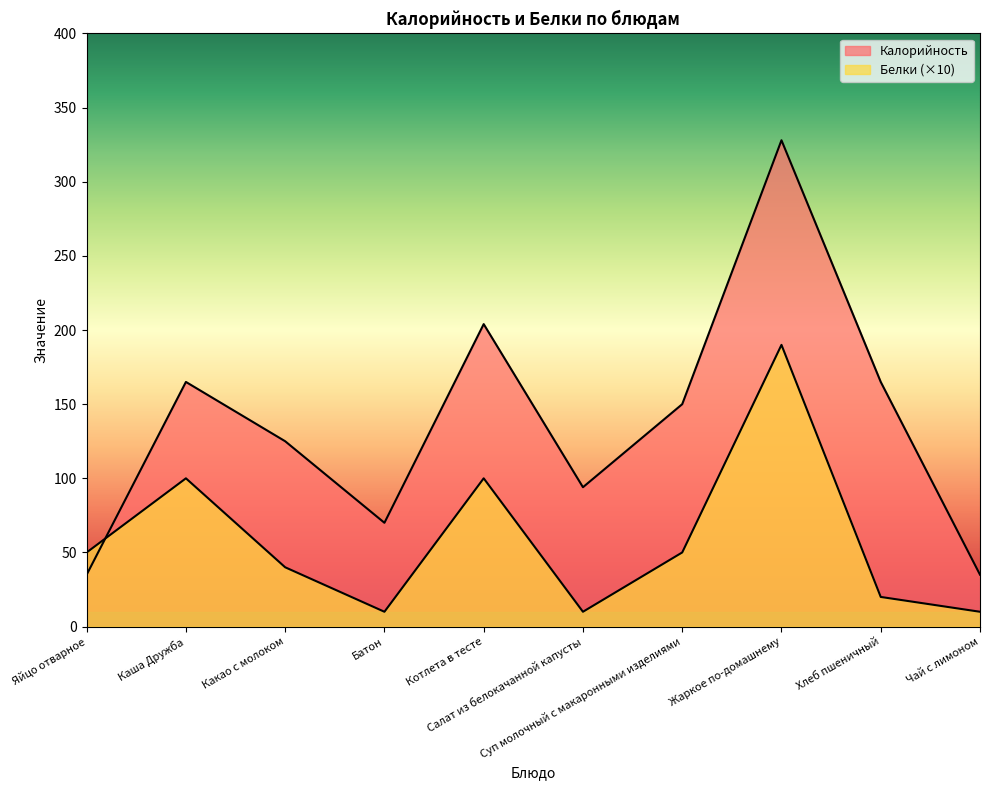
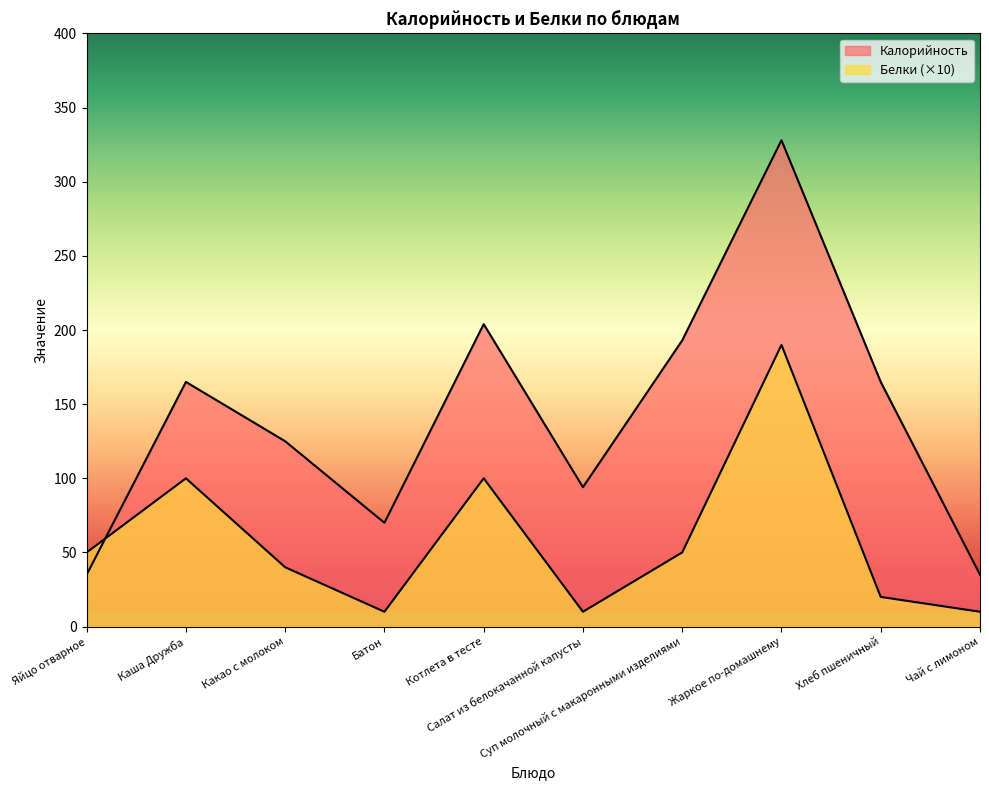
Калорийность, Суп молочный с макаронными изделиями: 150 -> 193
